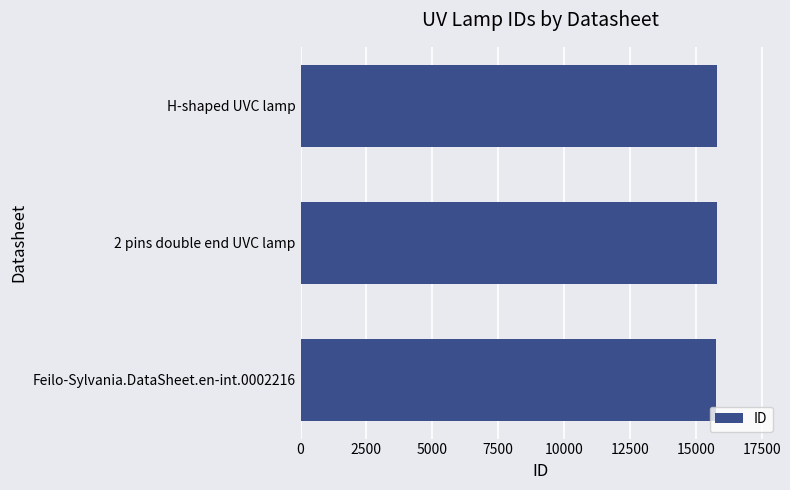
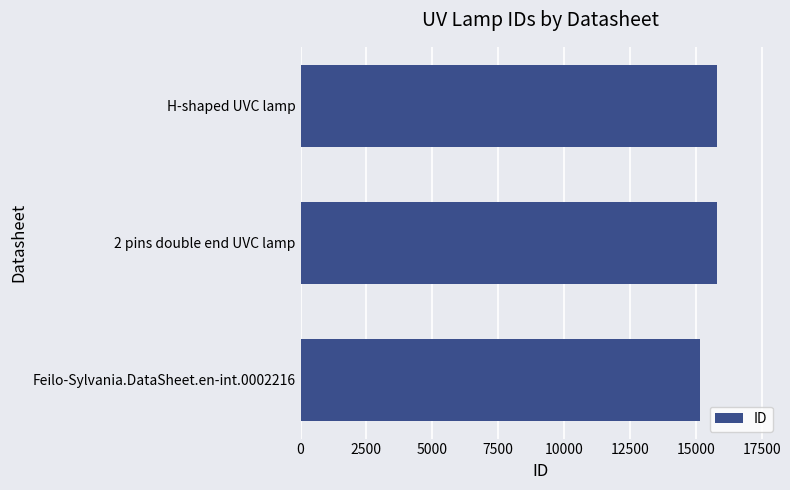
Feilo-Sylvania.DataSheet.en-int.0002216: 15800 -> 15100
